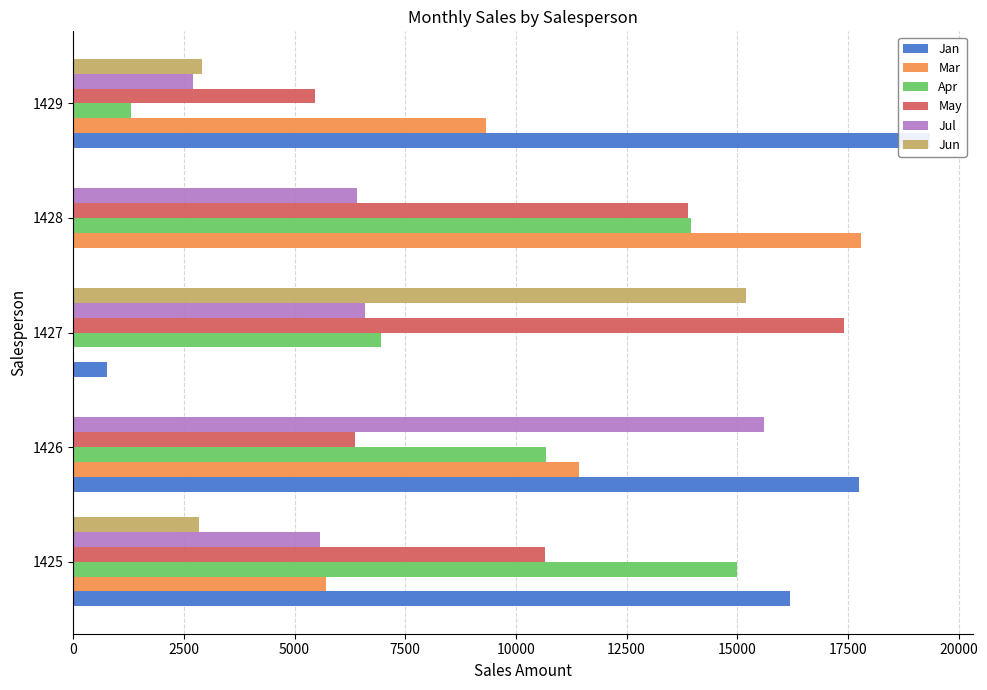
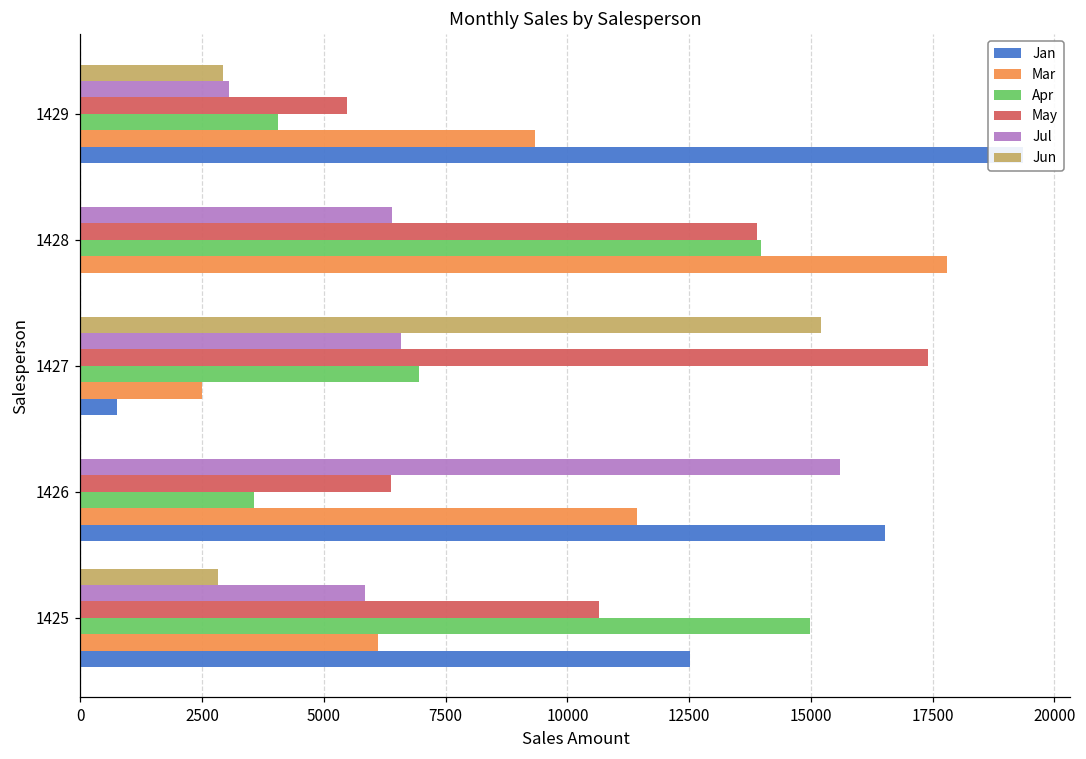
Jul, 1429: 2700 -> 3100
Apr, 1429: 1300 -> 4100
Mar, 1427: 0 -> 2500
Apr, 1426: 10700 -> 3600
Jan, 1426: 17800 -> 16500
Jul, 1425: 5600 -> 5800
Mar, 1425: 5700 -> 6100
Jan, 1425: 16200 -> 12500
